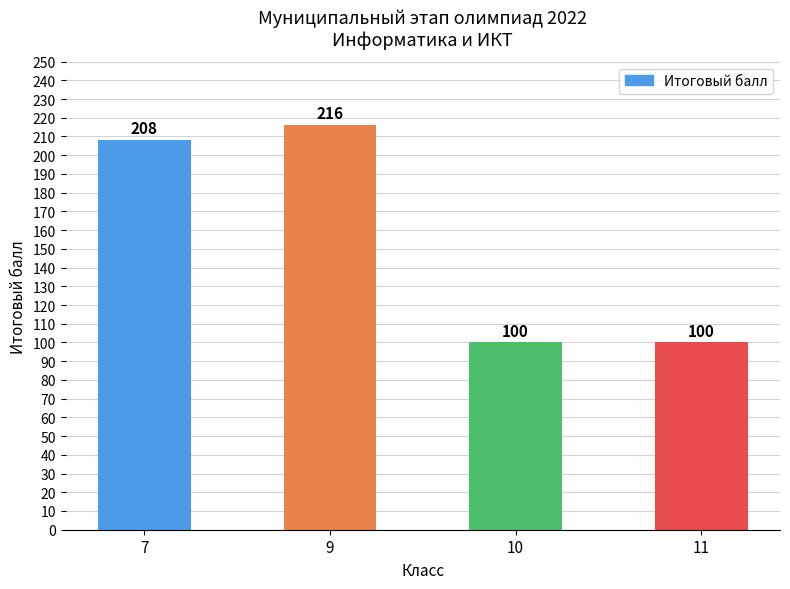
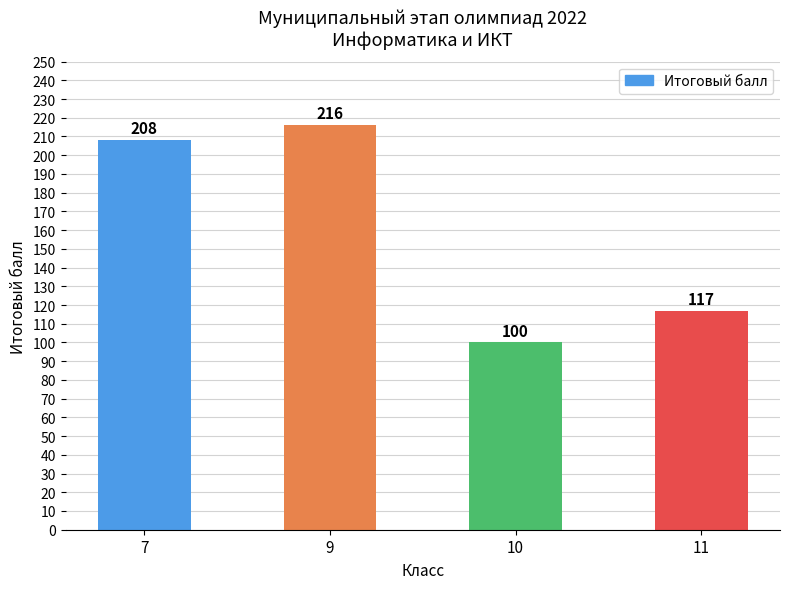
11: 100 -> 117
